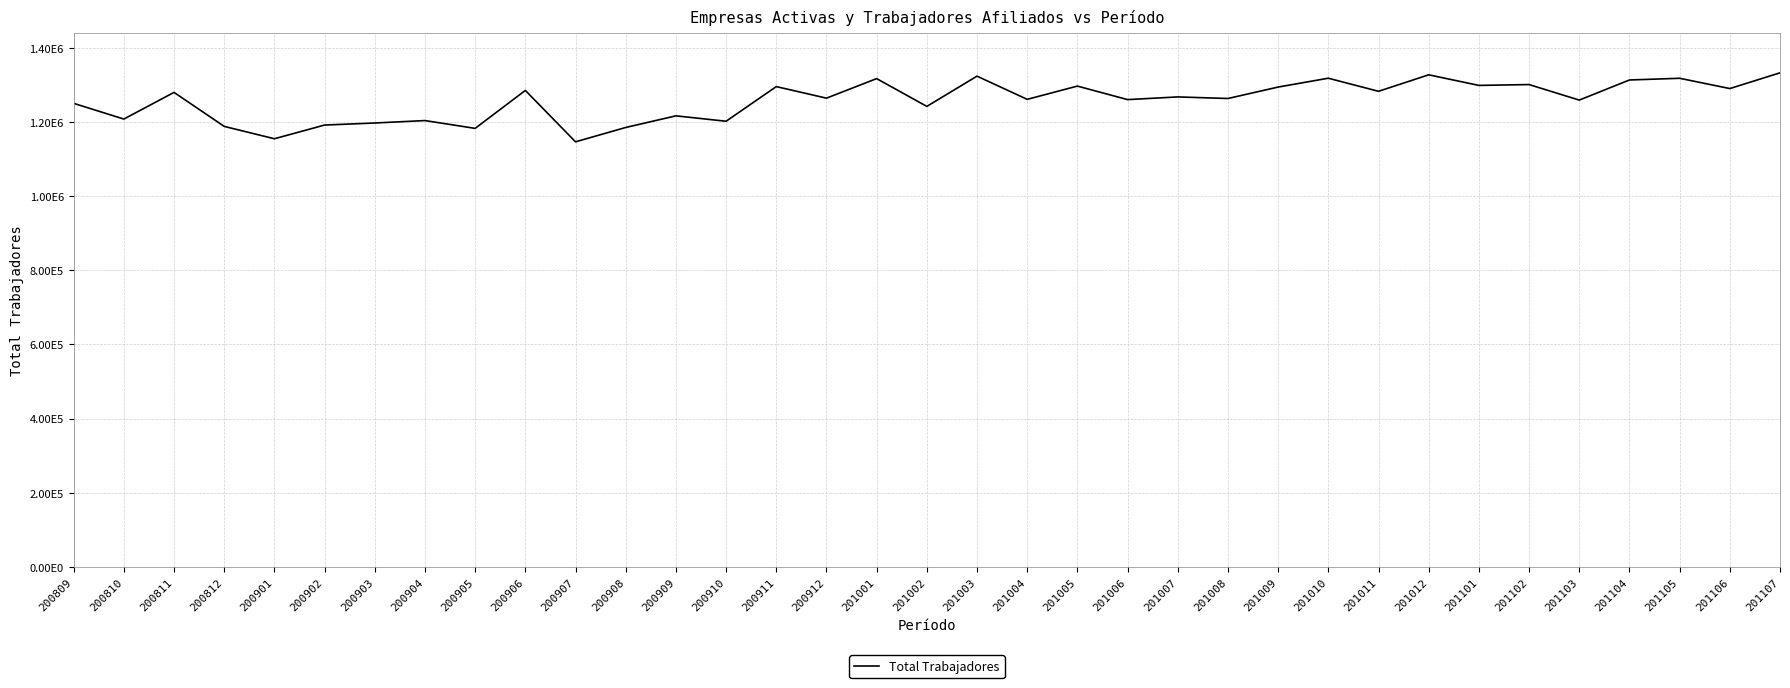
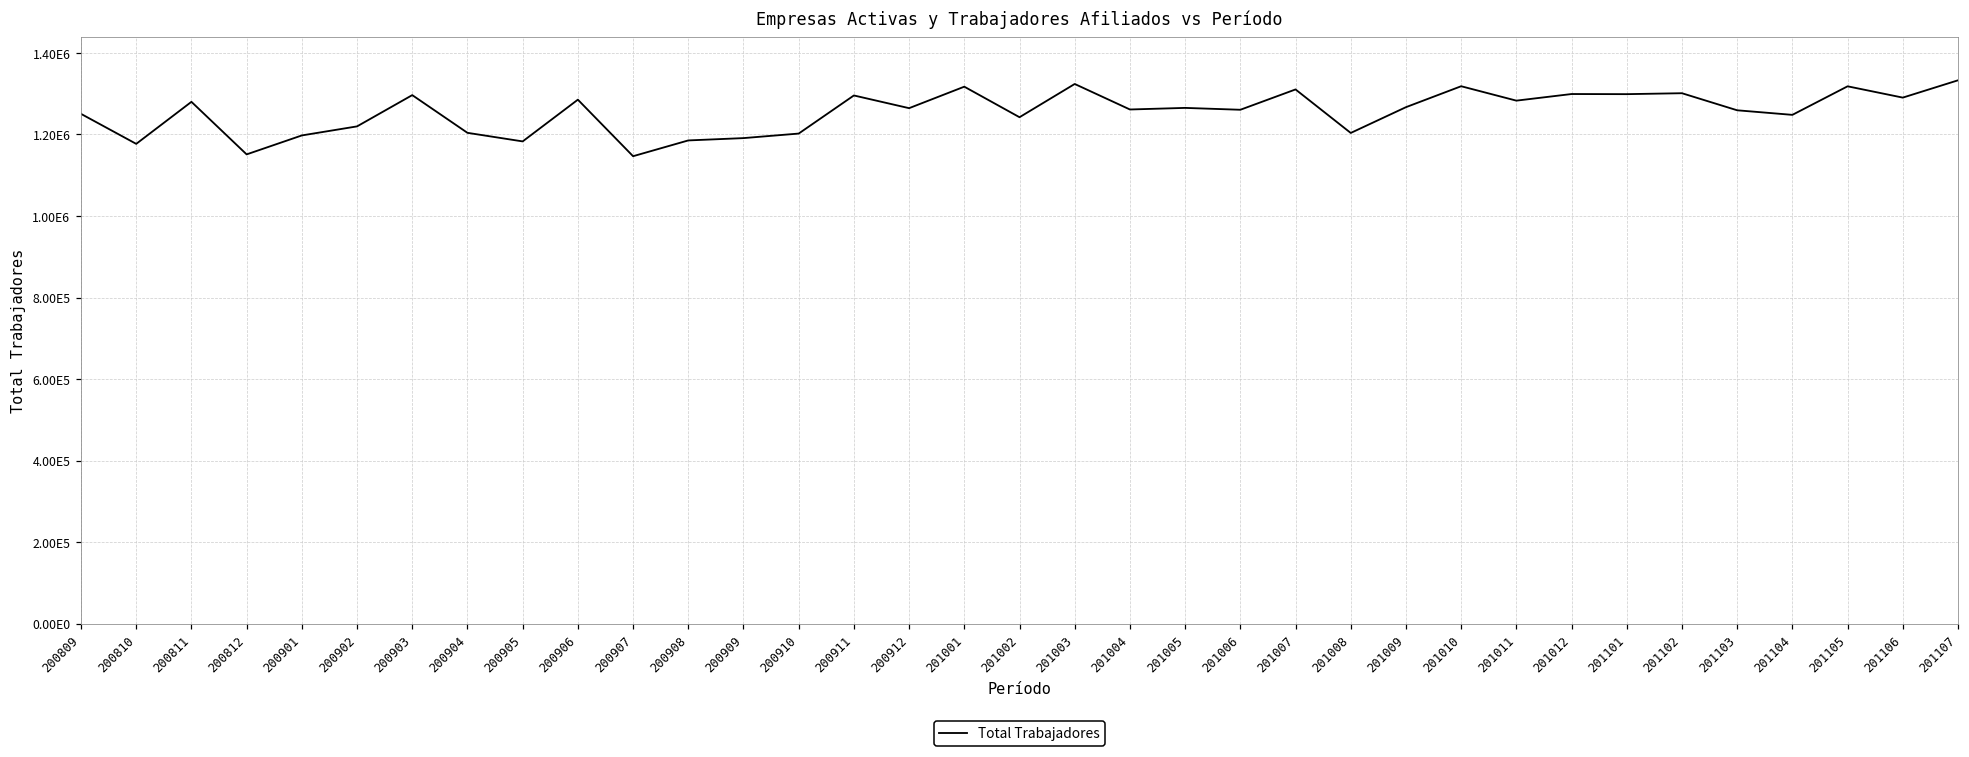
200810: 1210000 -> 1180000
200812: 1190000 -> 1150000
200901: 1150000 -> 1200000
200902: 1190000 -> 1220000
200903: 1200000 -> 1300000
200909: 1220000 -> 1190000
201005: 1300000 -> 1270000
201007: 1270000 -> 1310000
201008: 1260000 -> 1200000
201009: 1290000 -> 1270000
201012: 1330000 -> 1300000
201104: 1310000 -> 1250000
